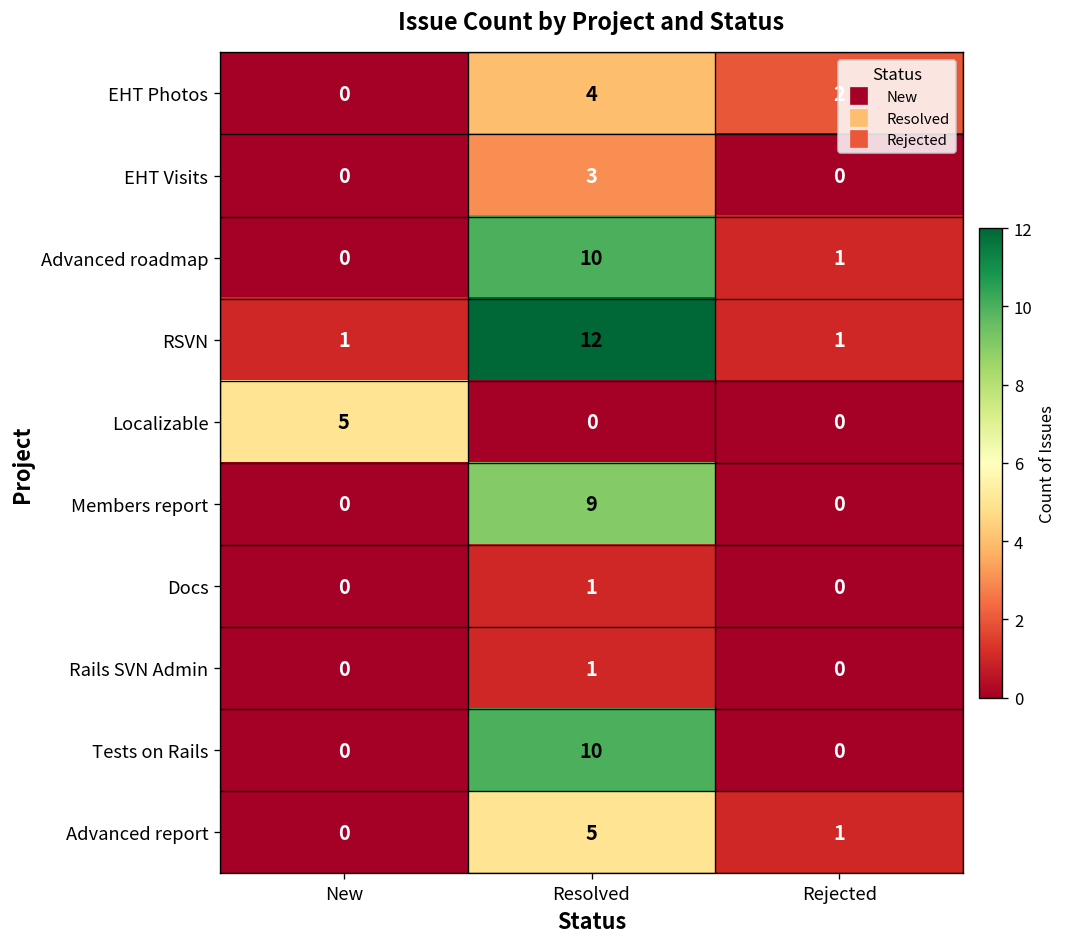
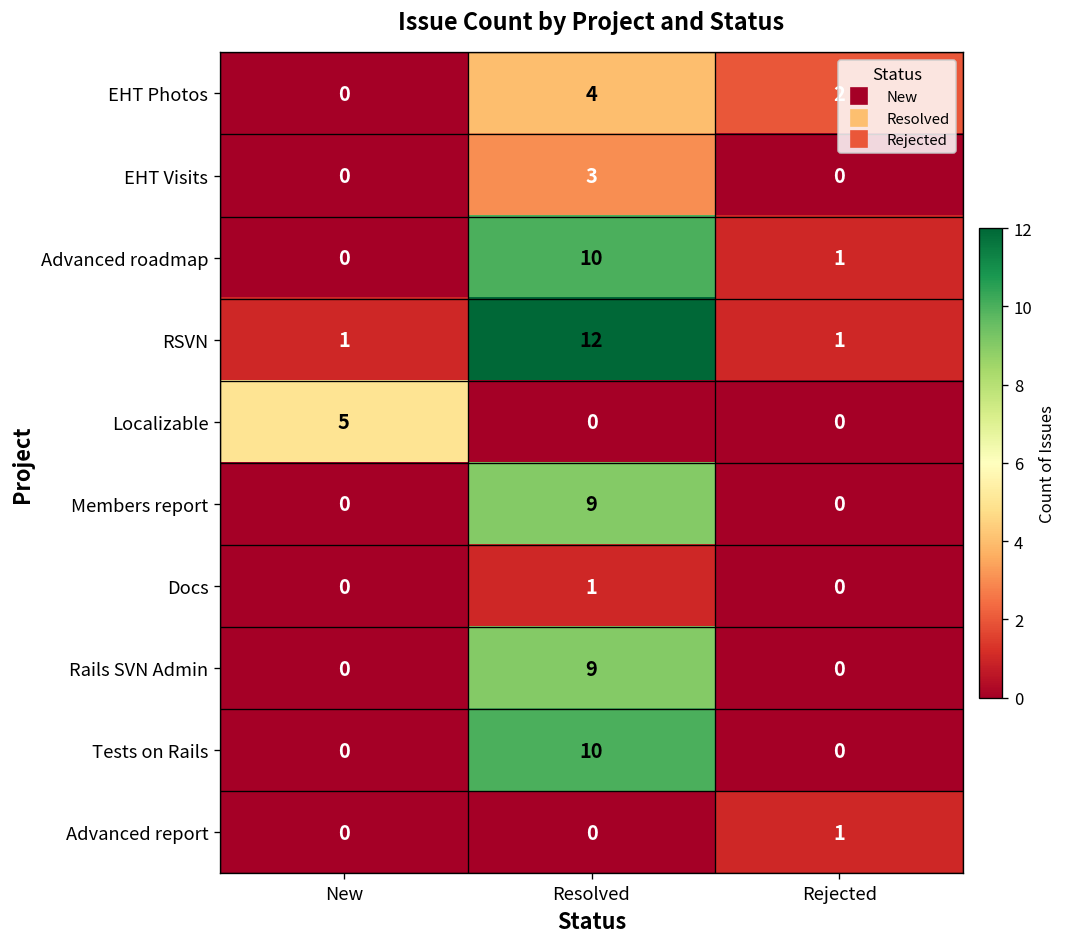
Rails SVN Admin, Resolved: 1 -> 9
Advanced report, Resolved: 5 -> 0
